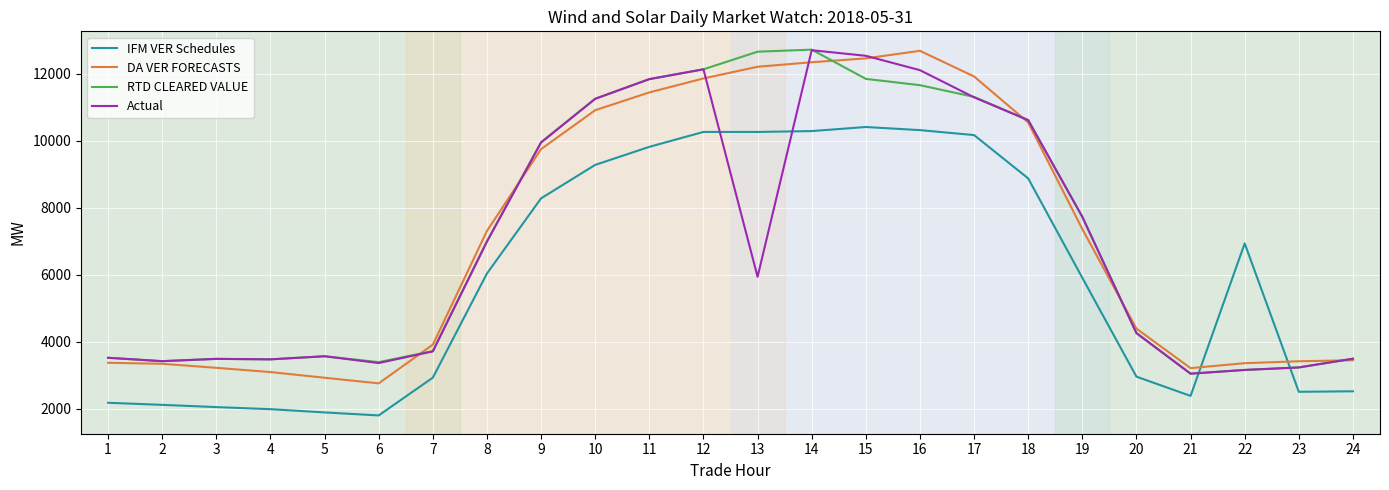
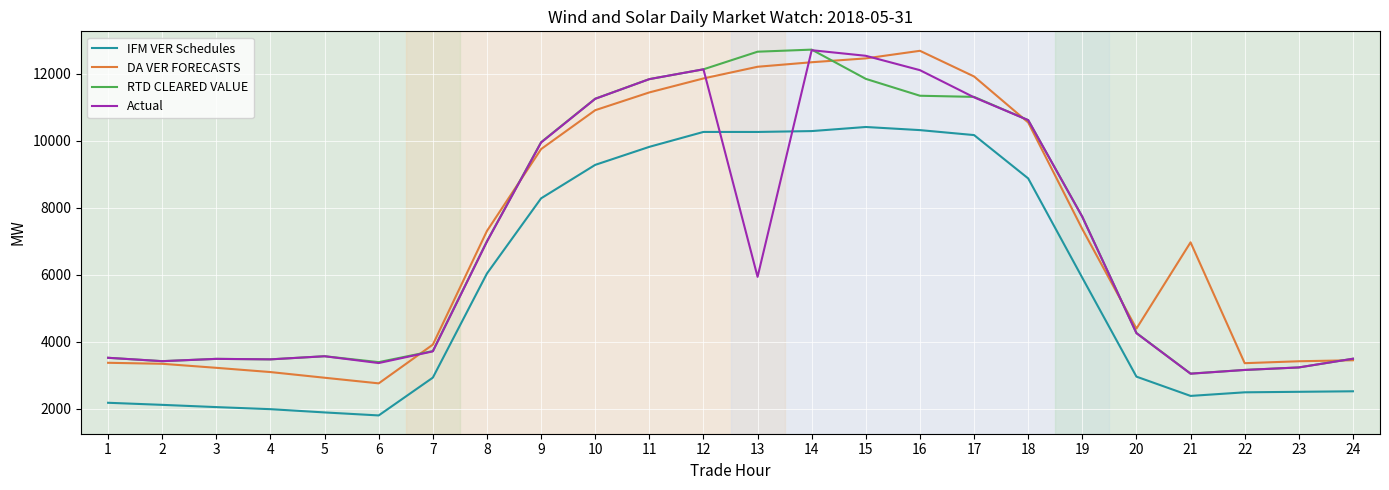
RTD CLEARED VALUE, 16: 11700 -> 11300
DA VER FORECASTS, 21: 3200 -> 7000
IFM VER Schedules, 22: 6900 -> 2500
